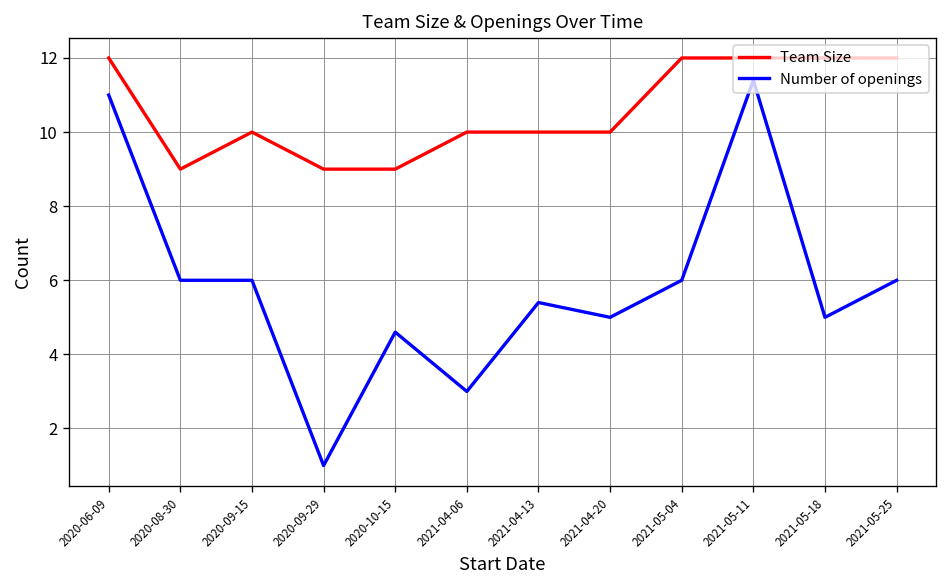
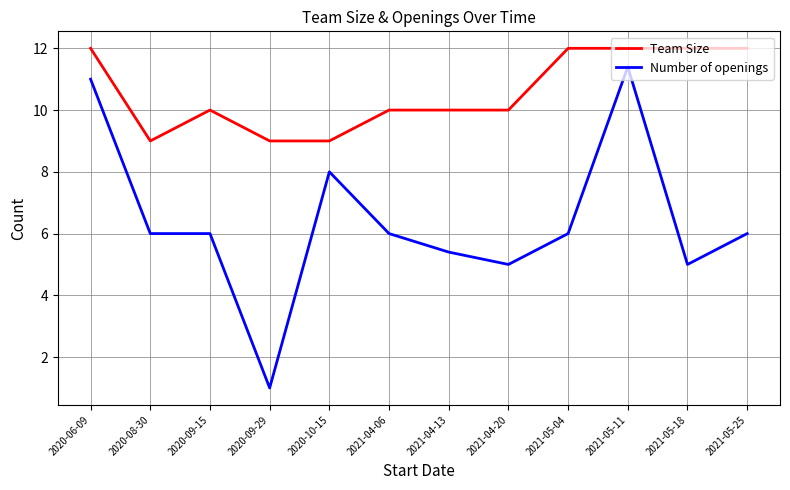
Number of openings, 2020-10-15: 4.6 -> 8.0
Number of openings, 2021-04-06: 3 -> 6
